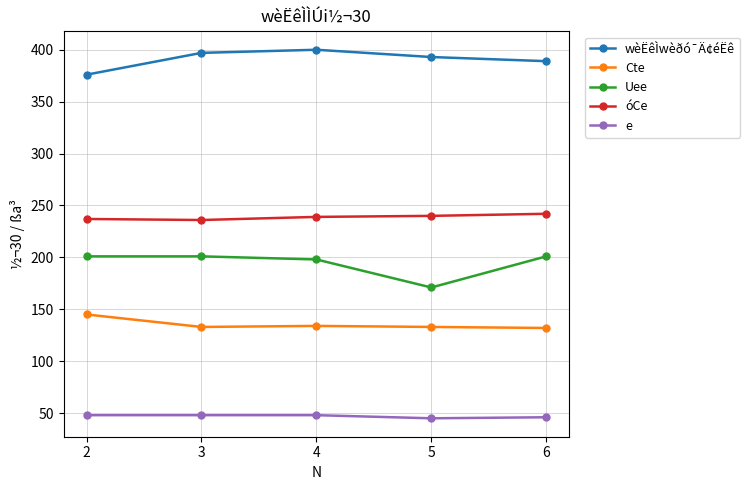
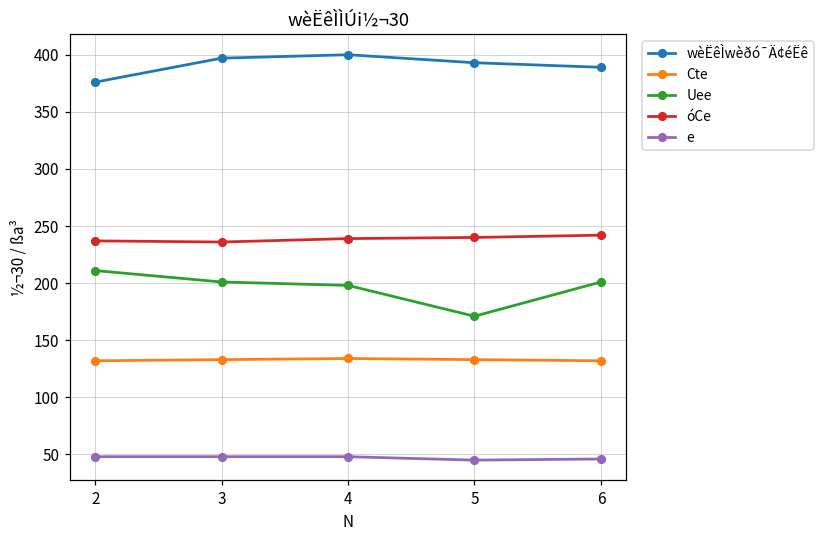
Cte, 2: 145 -> 132
Uee, 2: 201 -> 211
